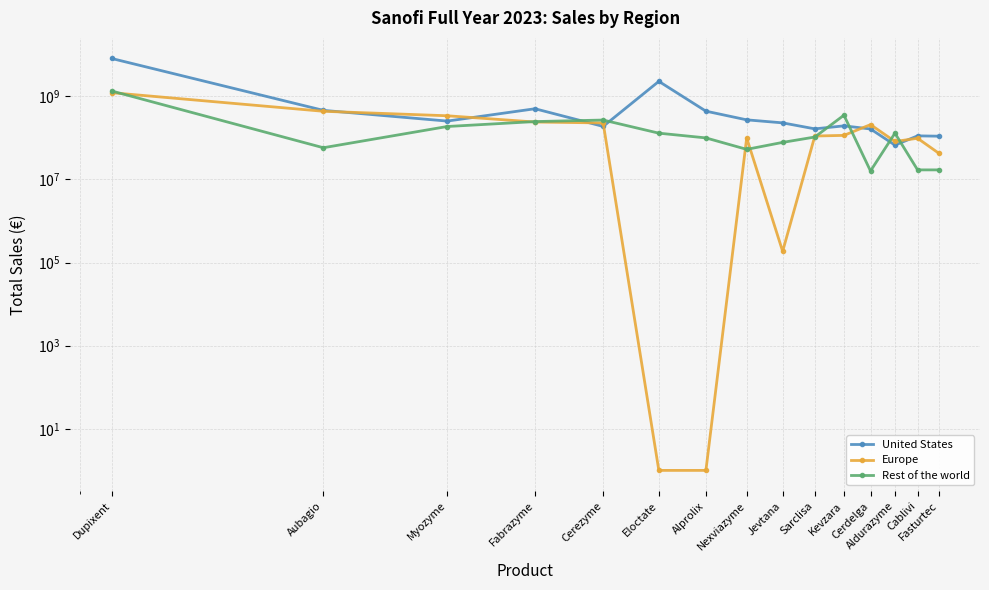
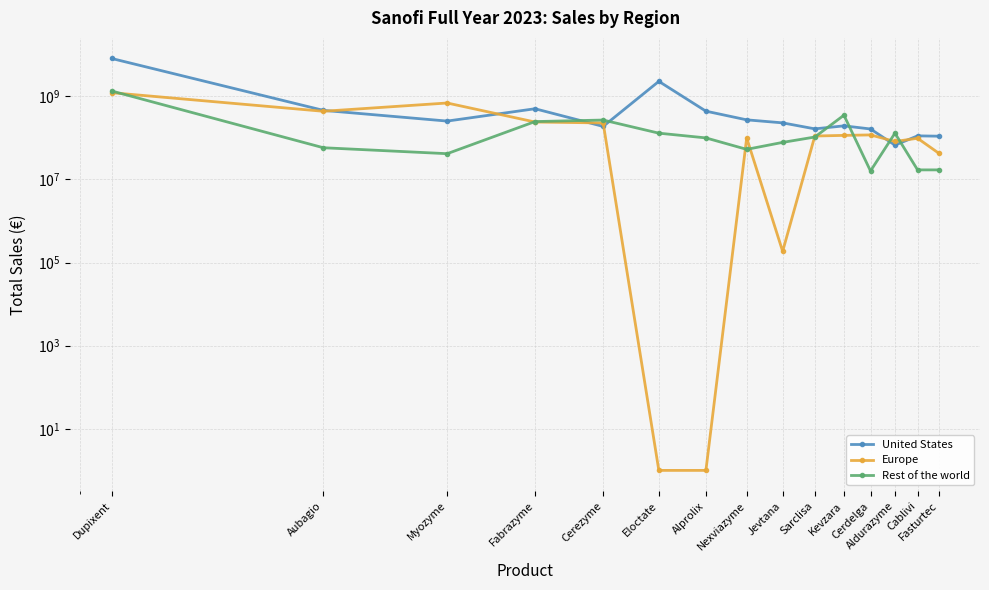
Europe, Myozyme: 300000000 -> 700000000
Rest of the world, Myozyme: 200000000 -> 40000000
Europe, Cerdelga: 200000000 -> 120000000
